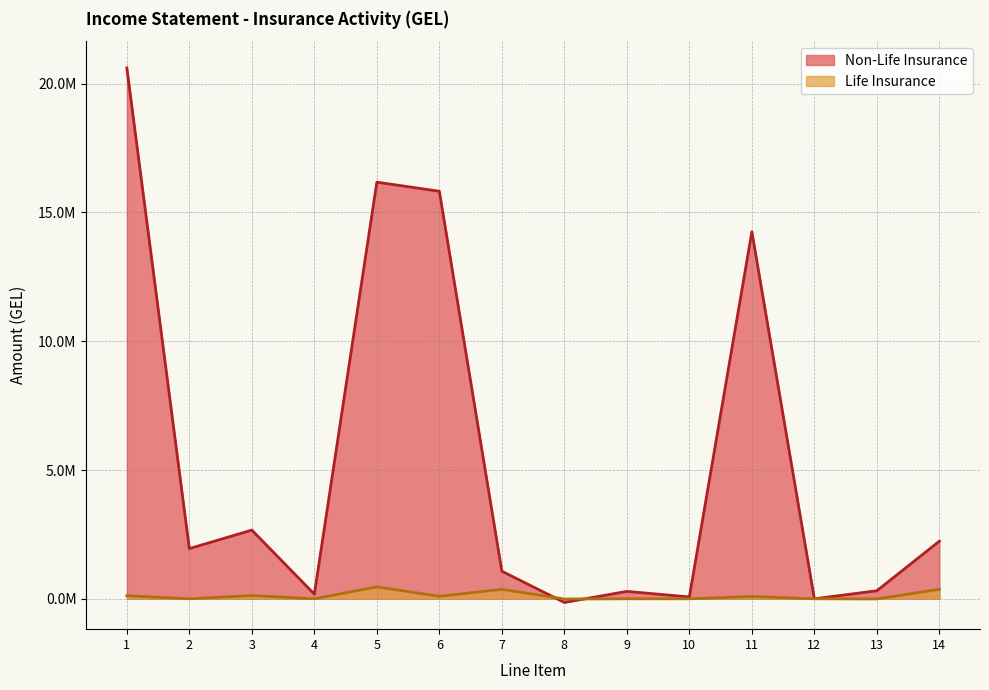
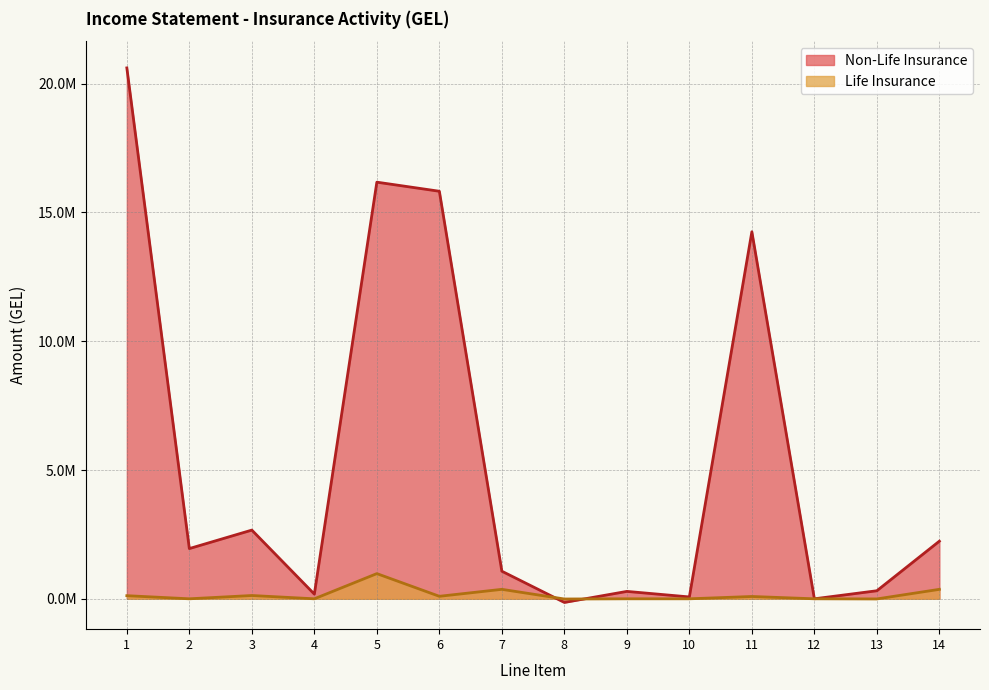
Life Insurance, 5: 500000 -> 1000000
